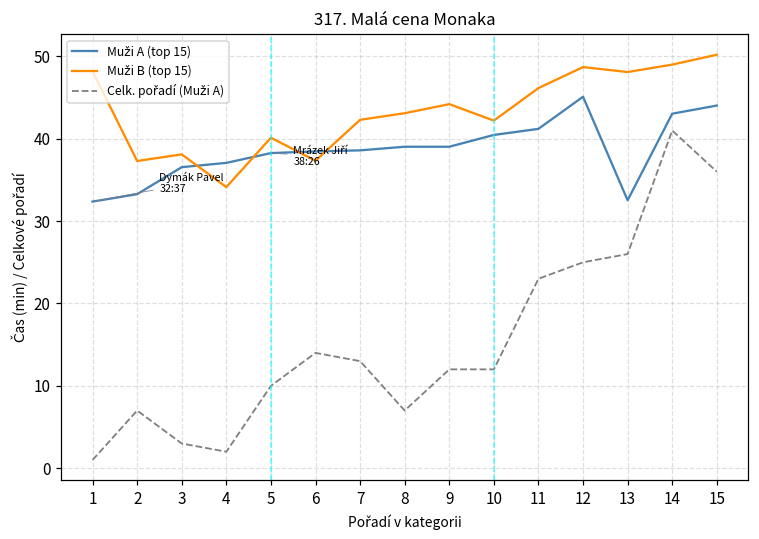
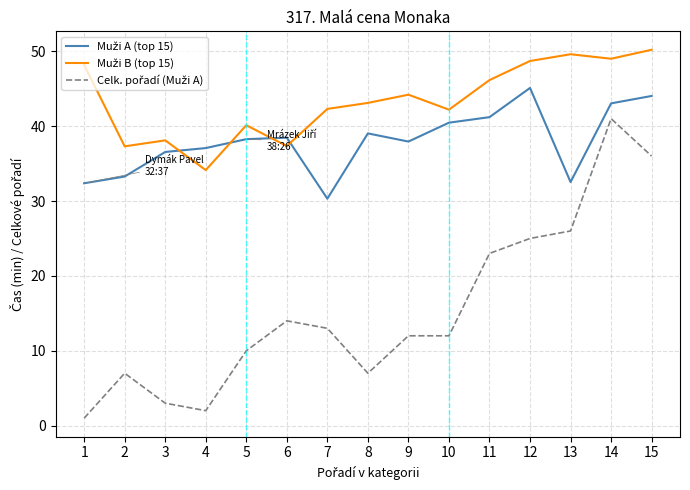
Muži A (top 15), 7: 39 -> 30
Muži A (top 15), 9: 39 -> 38
Muži B (top 15), 13: 48 -> 50
